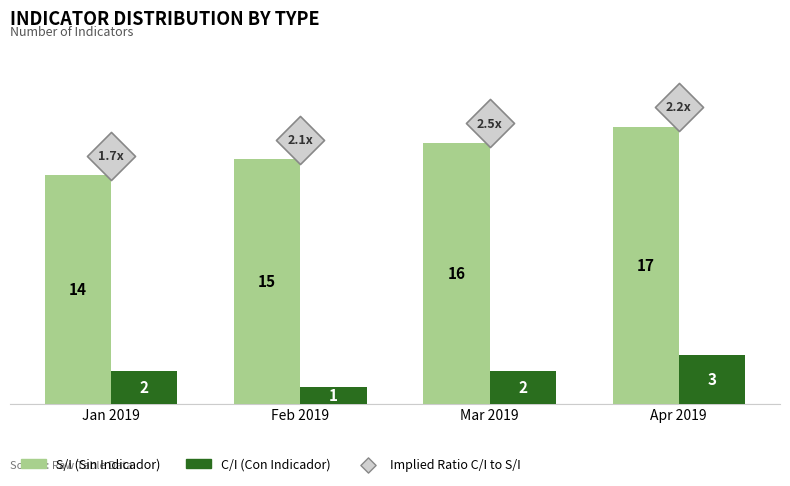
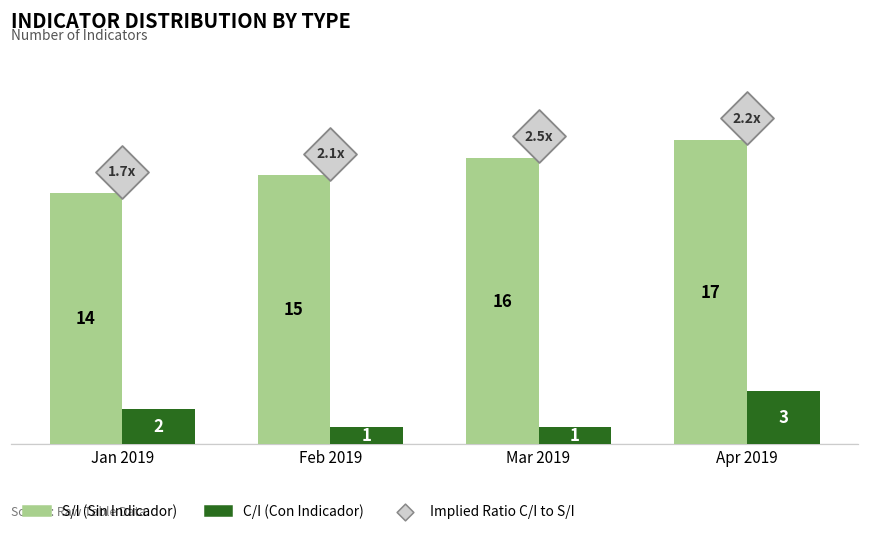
C/I (Con Indicador), Mar 2019: 2 -> 1
